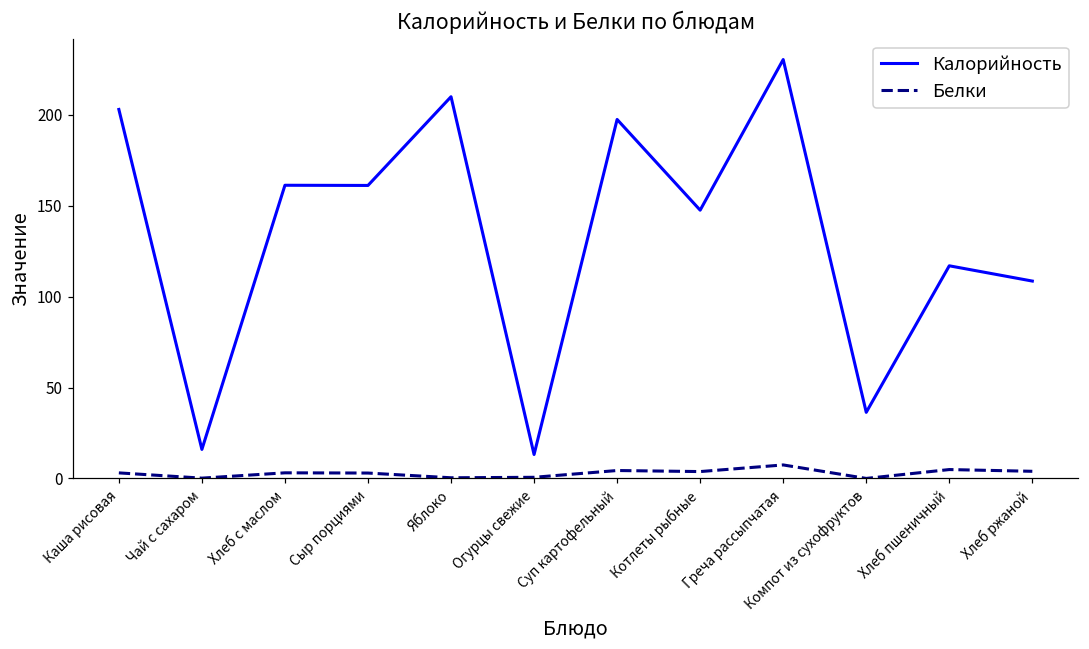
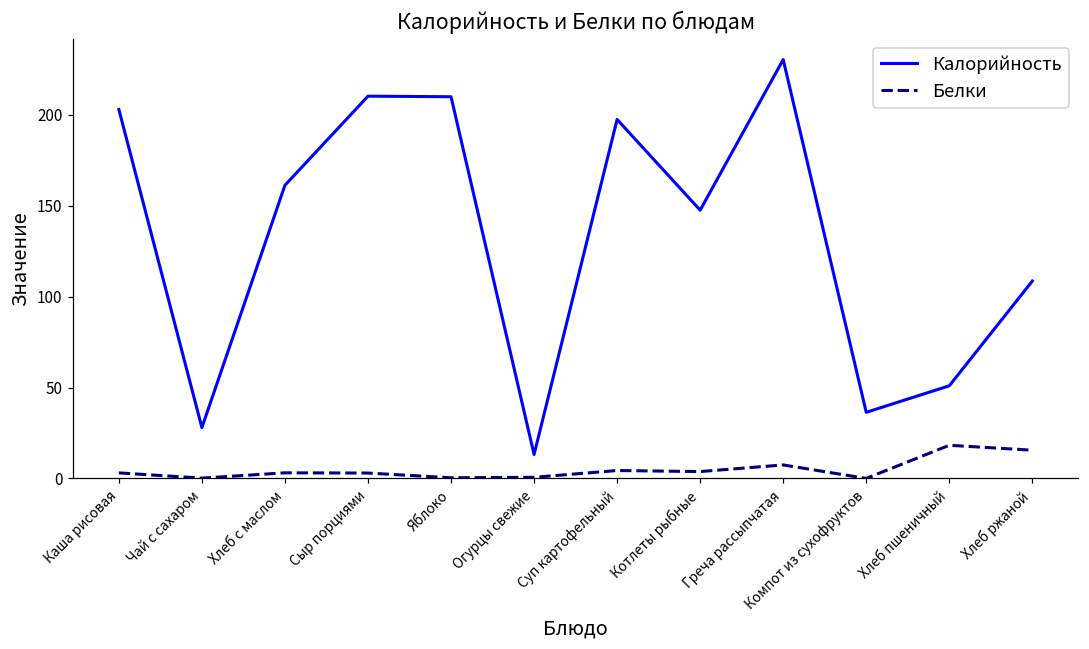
Калорийность, Чай с сахаром: 16 -> 28
Калорийность, Сыр порциями: 161 -> 210
Калорийность, Хлеб пшеничный: 117 -> 51
Белки, Хлеб пшеничный: 5 -> 18
Белки, Хлеб ржаной: 4 -> 16
